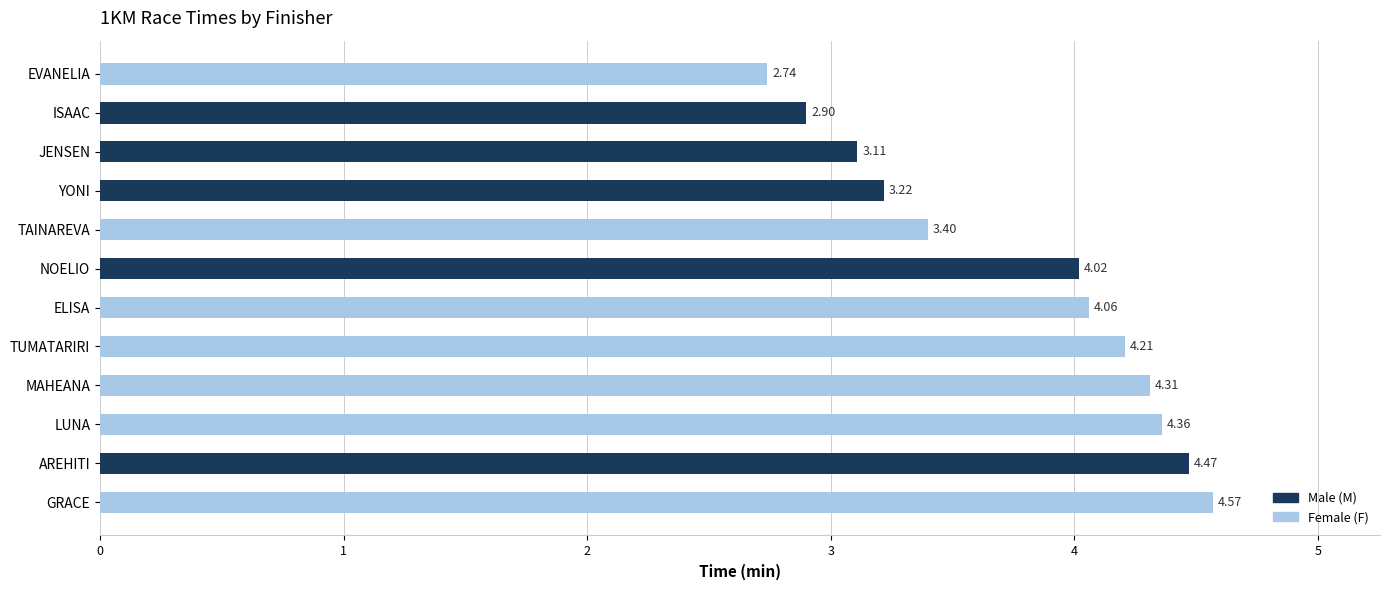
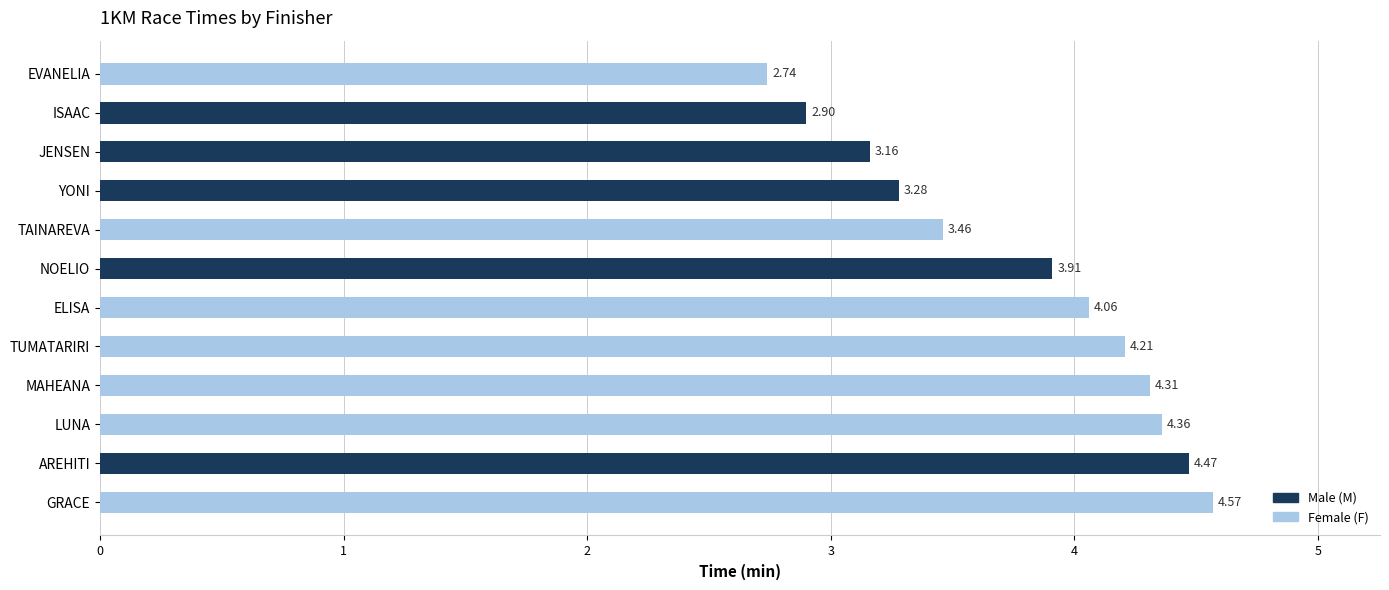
JENSEN: 3.11 -> 3.16
YONI: 3.22 -> 3.28
TAINAREVA: 3.40 -> 3.46
NOELIO: 4.02 -> 3.91
